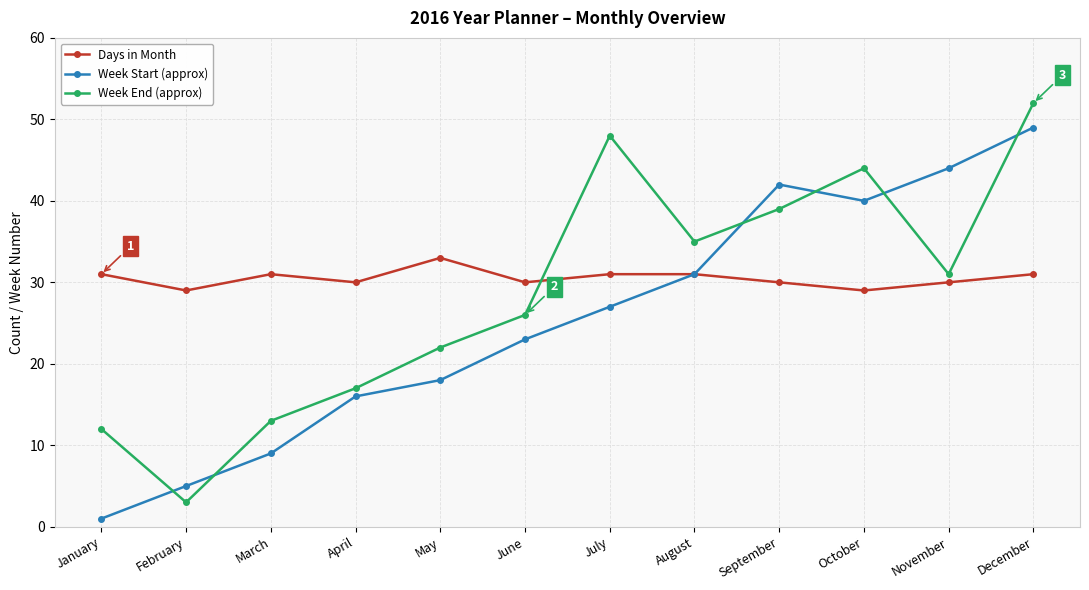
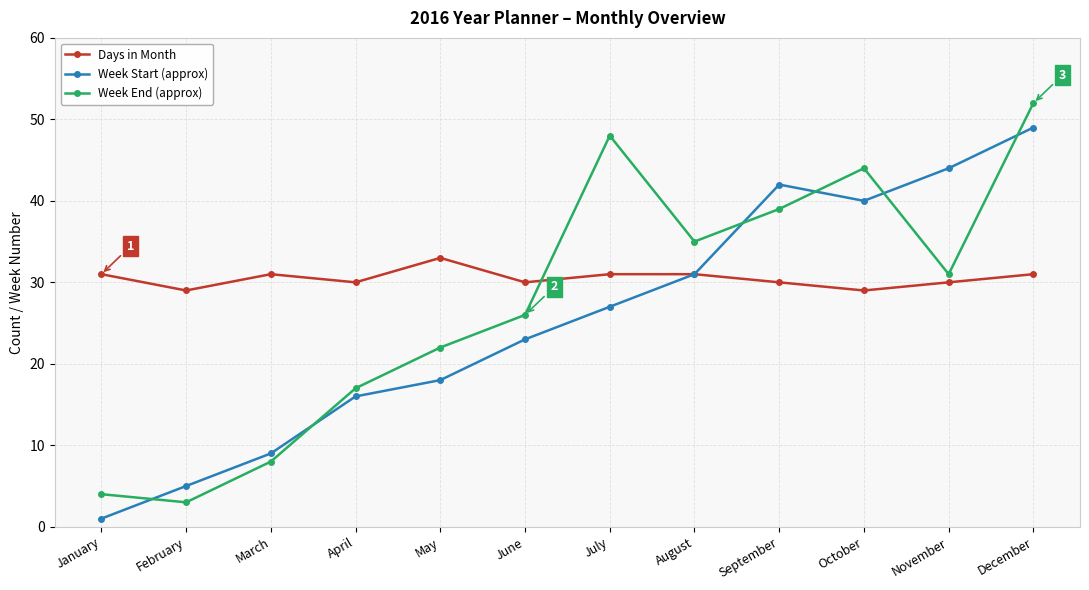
Week End (approx), January: 12 -> 4
Week End (approx), March: 13 -> 8
